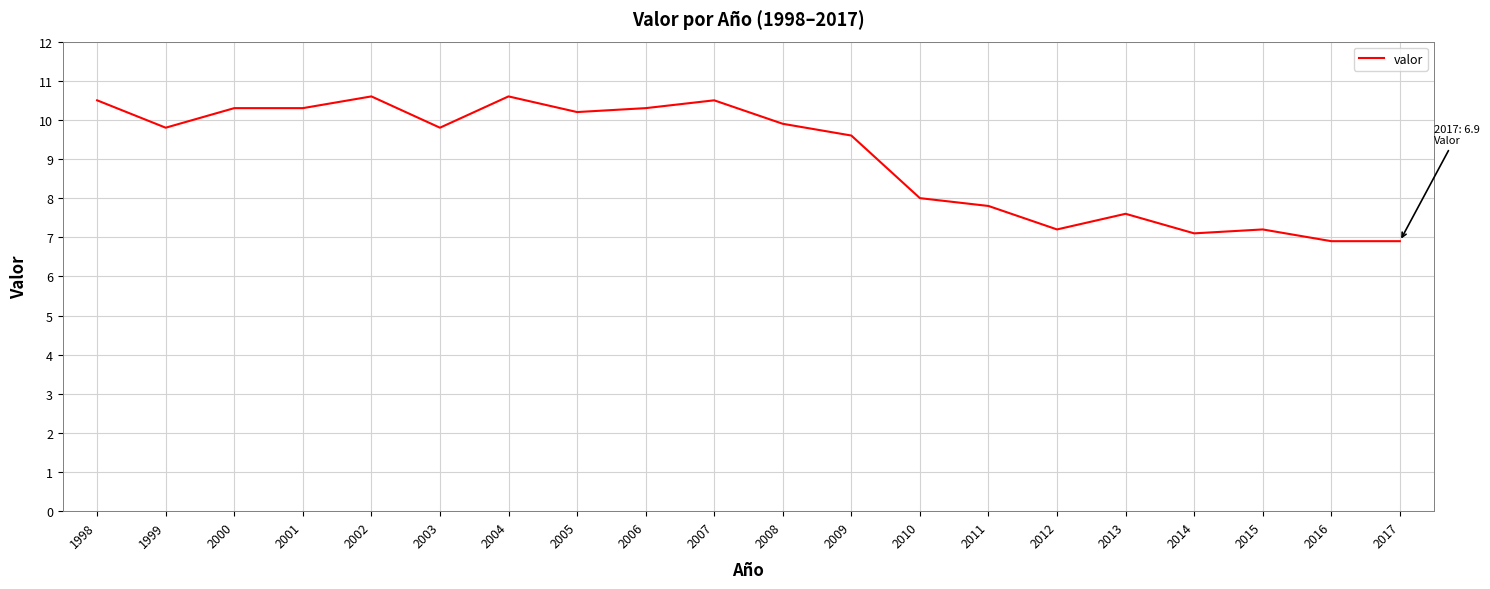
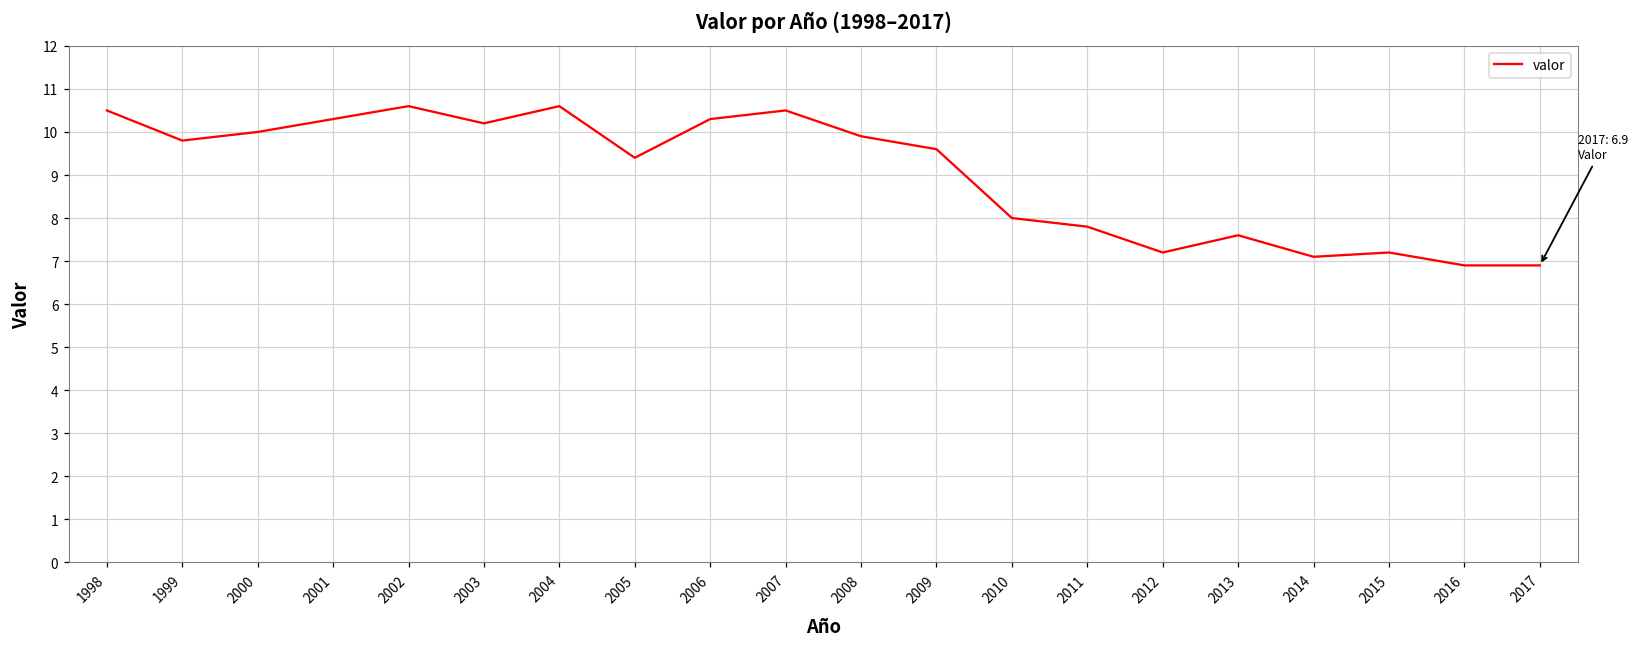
2000: 10.3 -> 10.0
2003: 9.8 -> 10.2
2005: 10.2 -> 9.4
